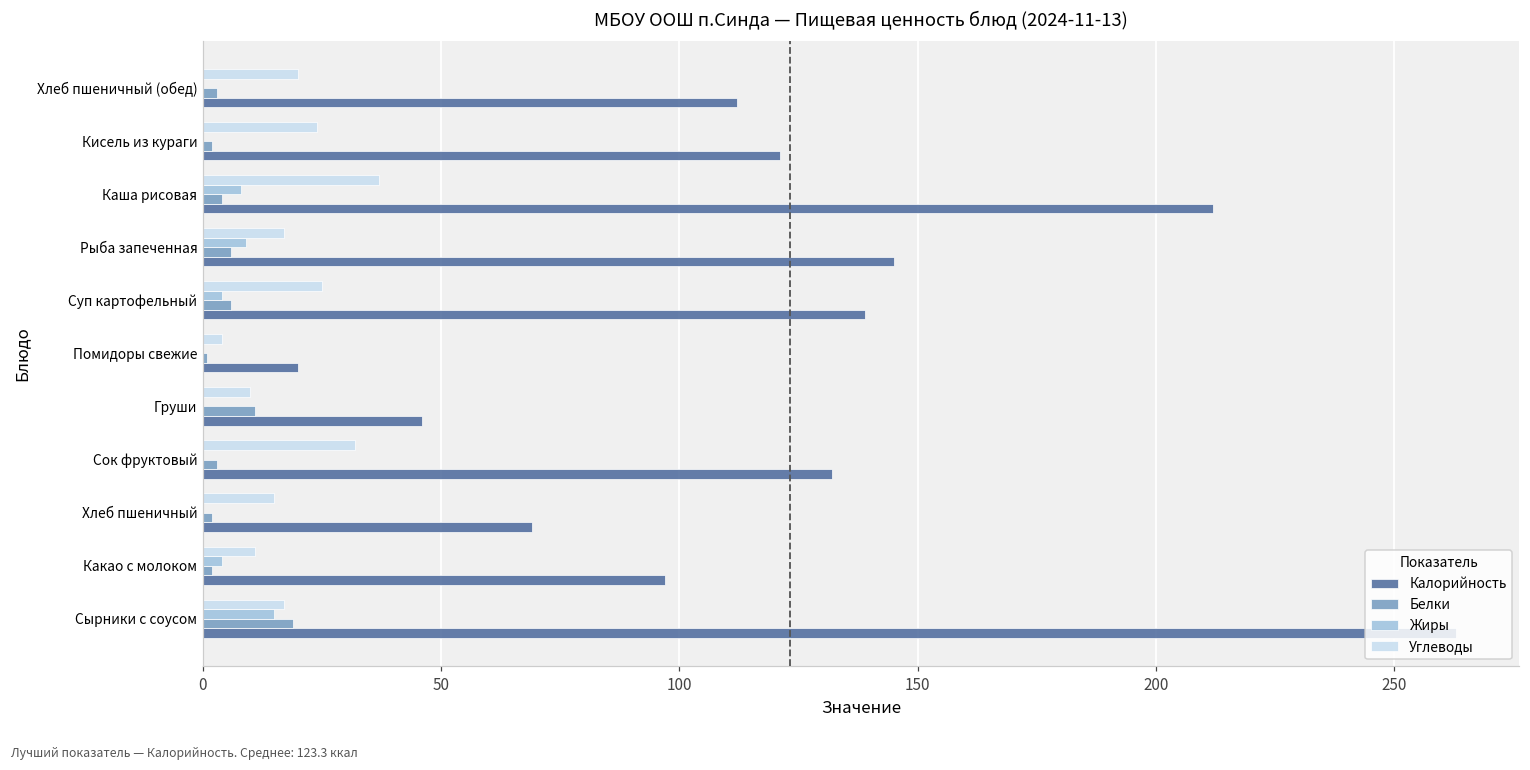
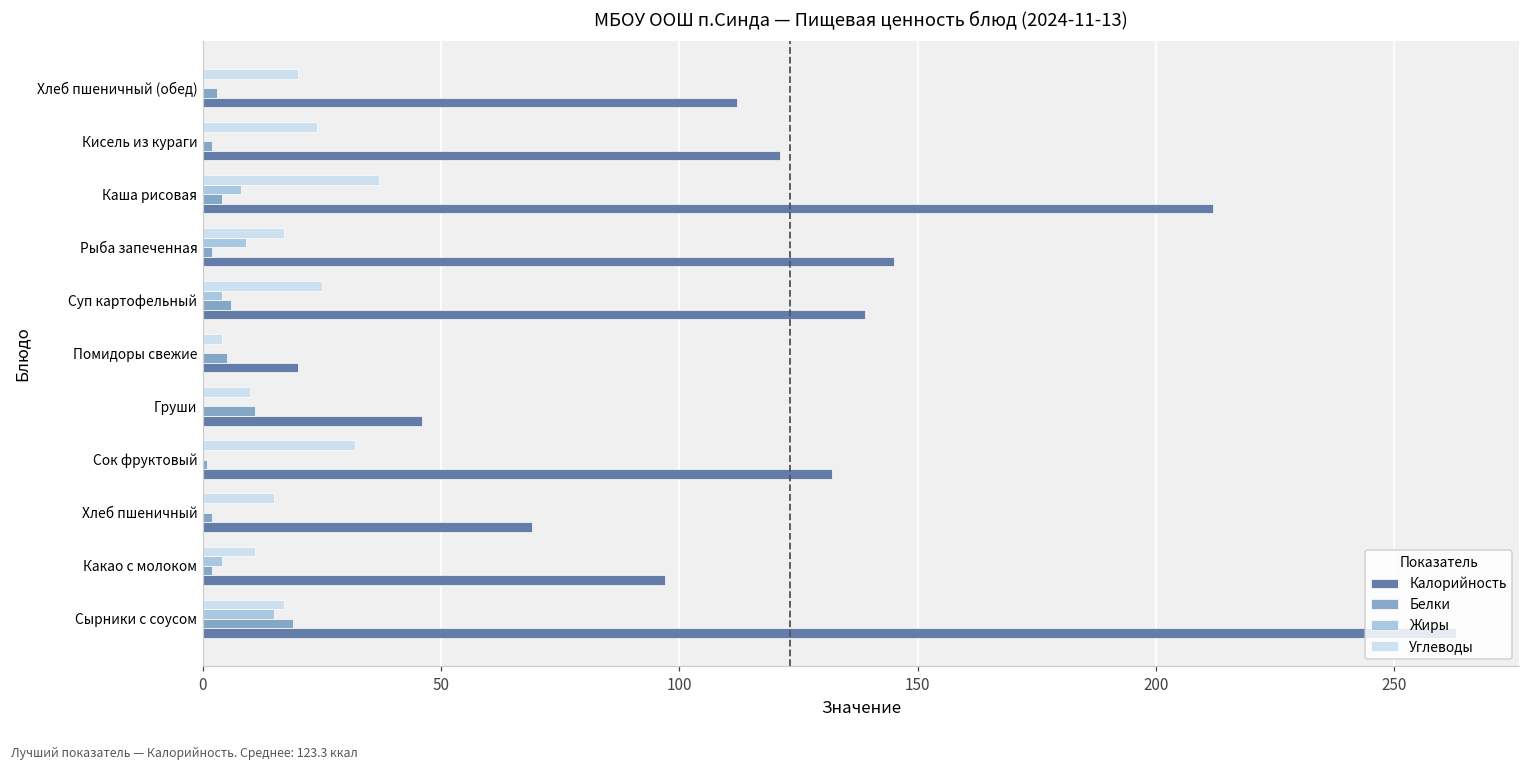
Белки, Рыба запеченная: 6 -> 2
Белки, Помидоры свежие: 1 -> 5
Белки, Сок фруктовый: 3 -> 1
